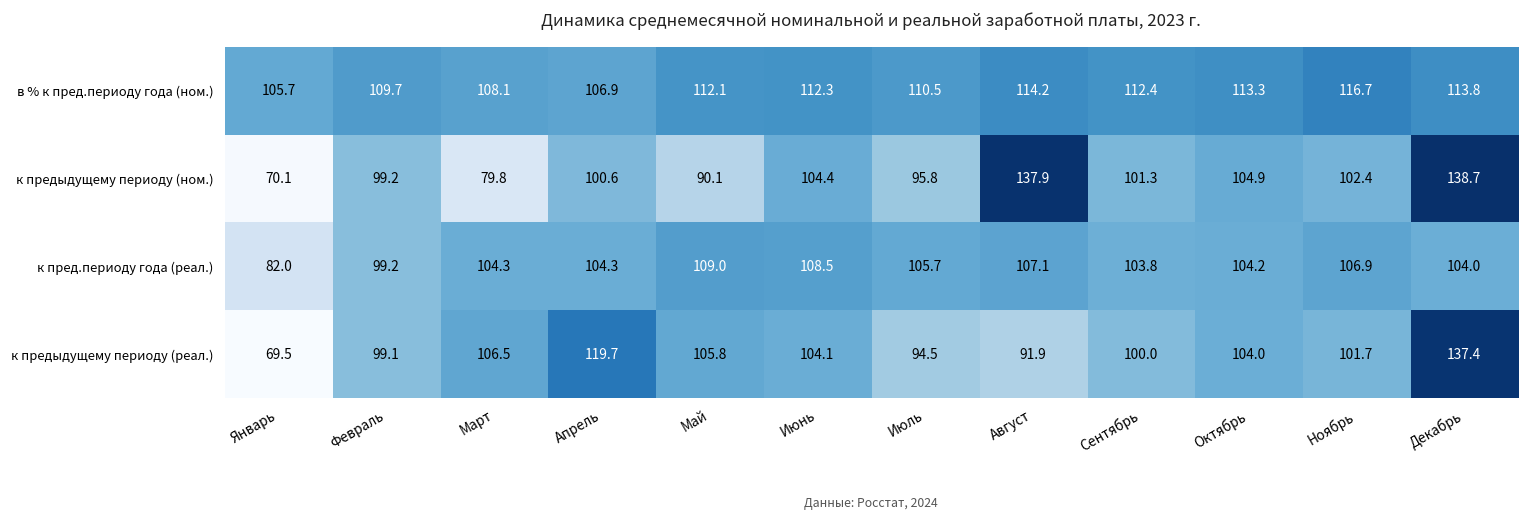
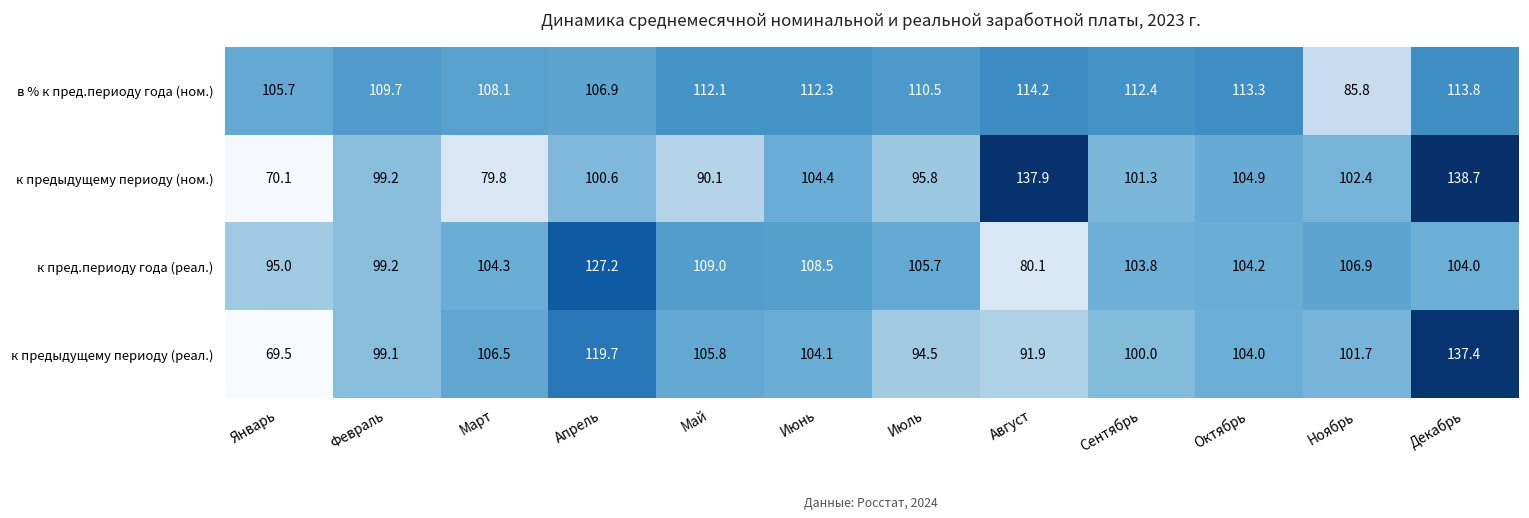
в % к пред.периоду года (ном.), Ноябрь: 116.7 -> 85.8
к пред.периоду года (реал.), Январь: 82.0 -> 95.0
к пред.периоду года (реал.), Апрель: 104.3 -> 127.2
к пред.периоду года (реал.), Август: 107.1 -> 80.1
